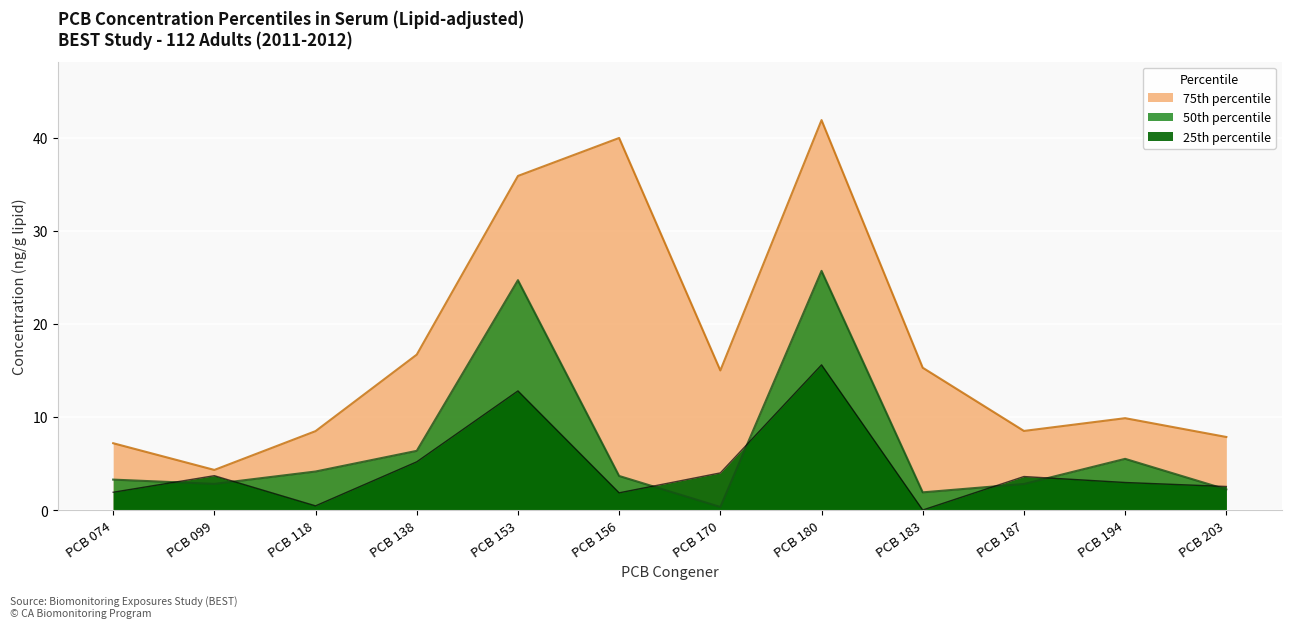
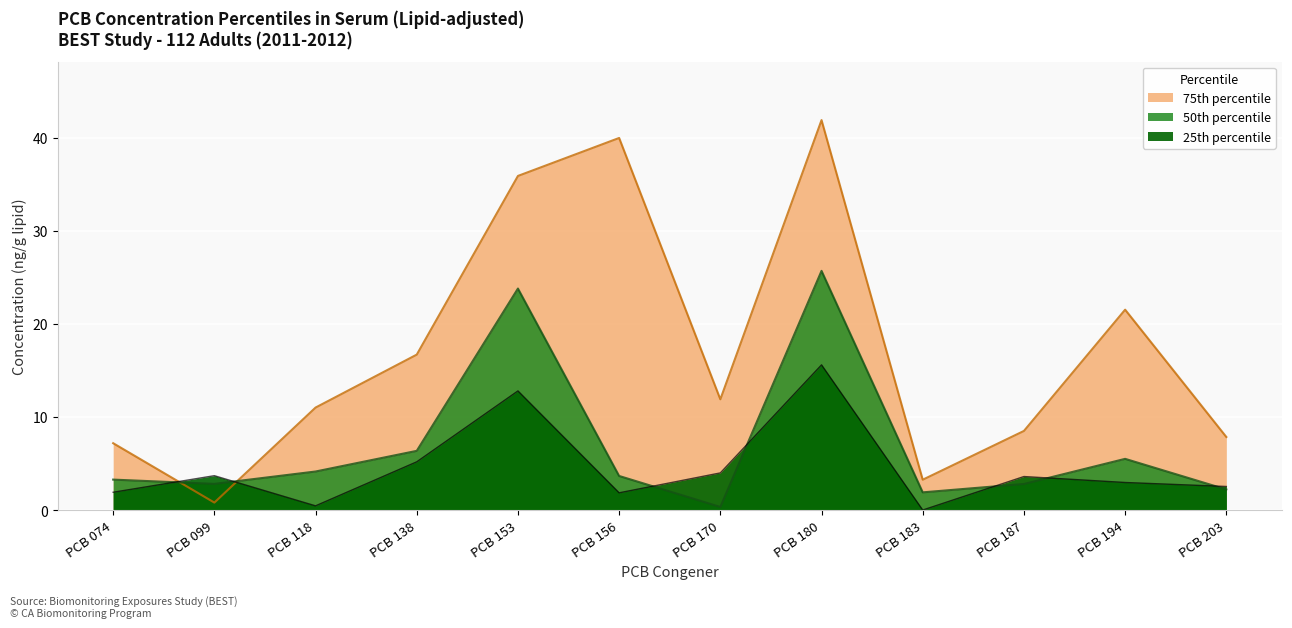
75th percentile, PCB 099: 4 -> 1
75th percentile, PCB 118: 8 -> 11
50th percentile, PCB 153: 25 -> 24
75th percentile, PCB 170: 15 -> 12
75th percentile, PCB 183: 15 -> 3
75th percentile, PCB 194: 10 -> 22
